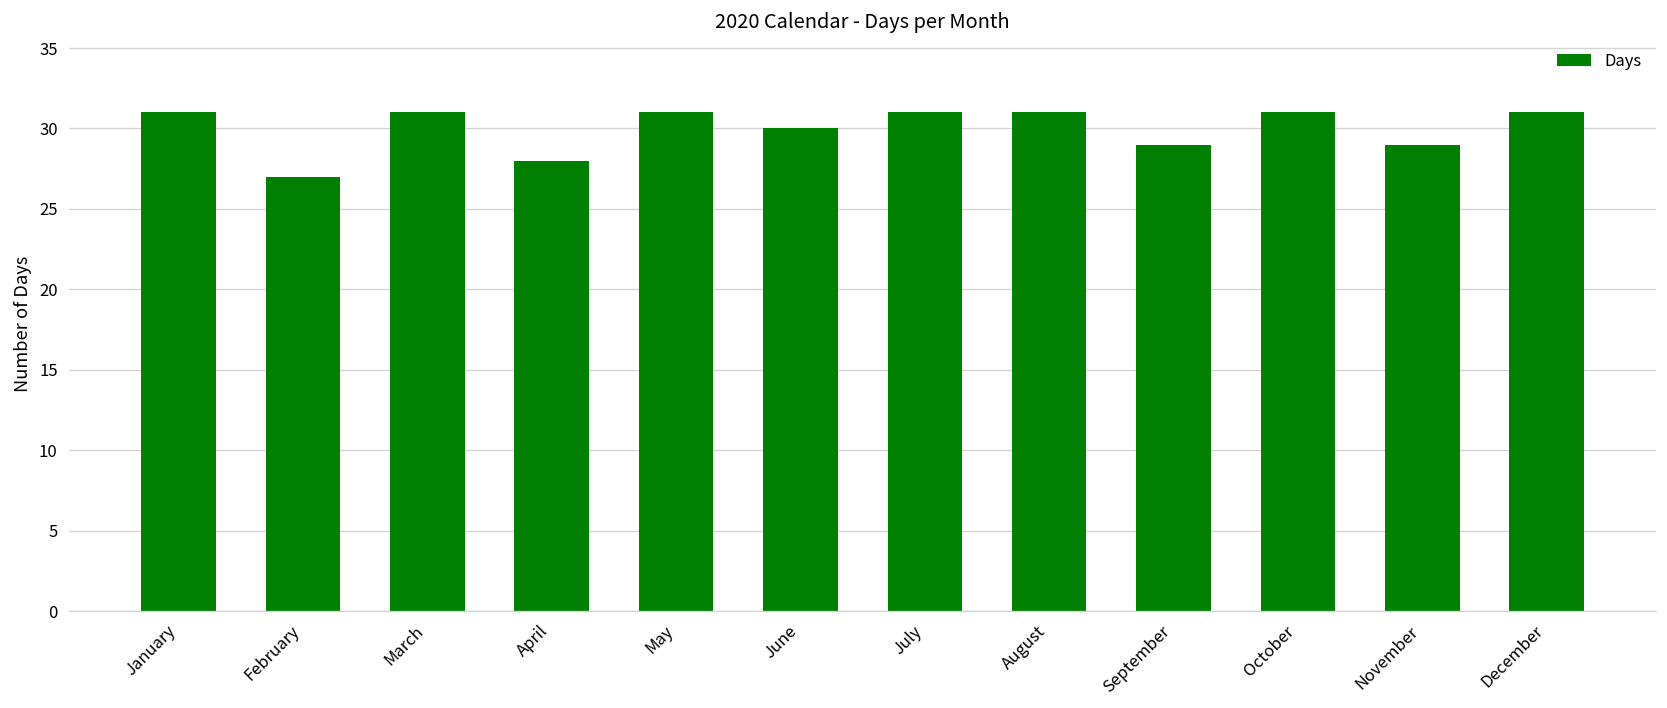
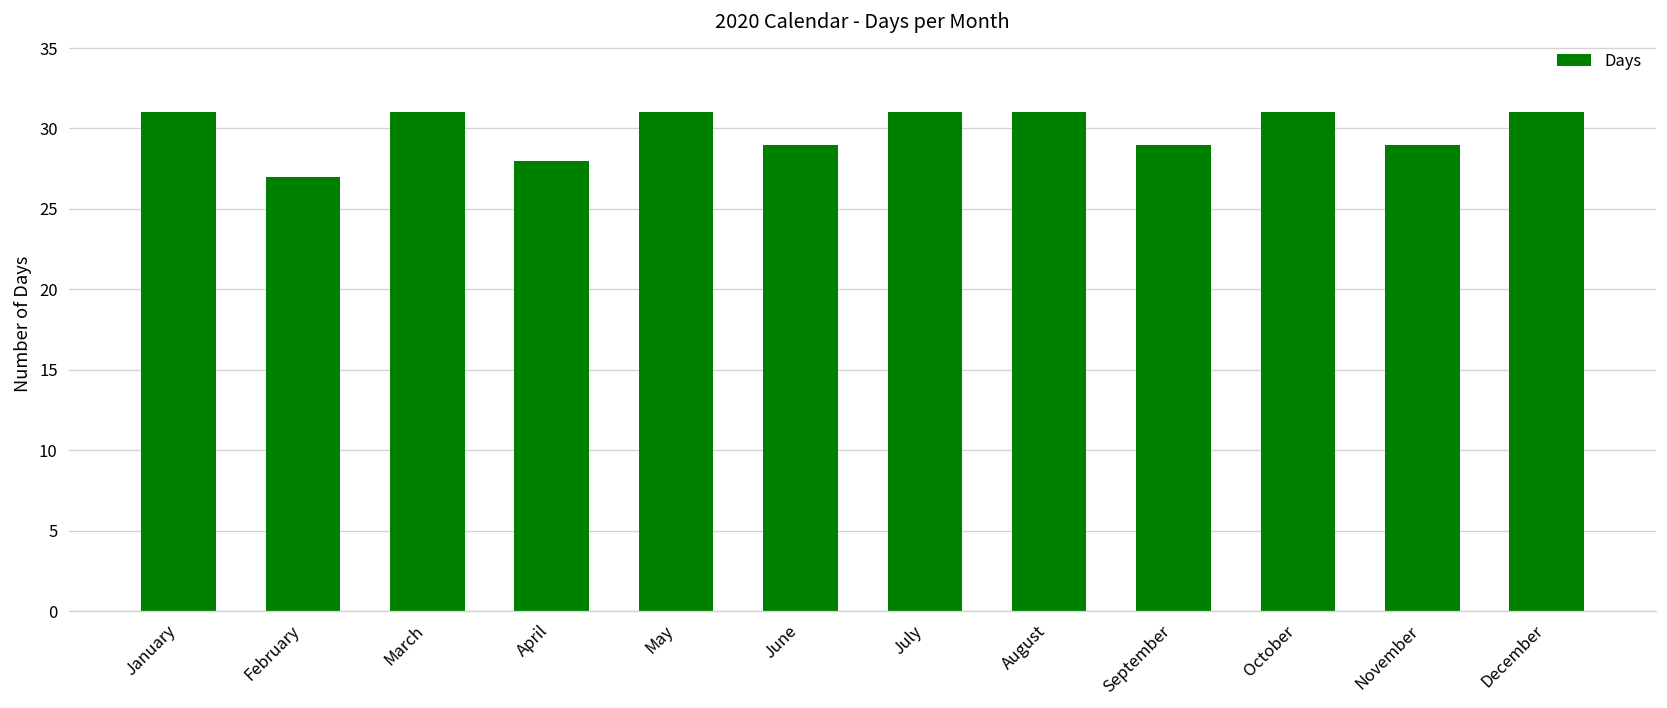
June: 30 -> 29
